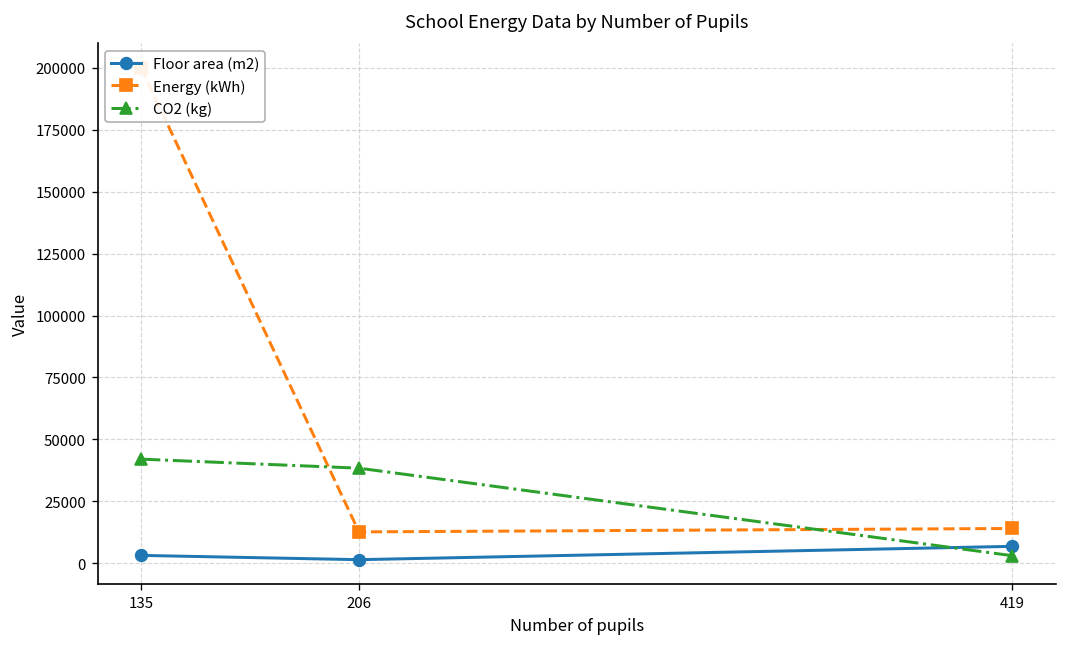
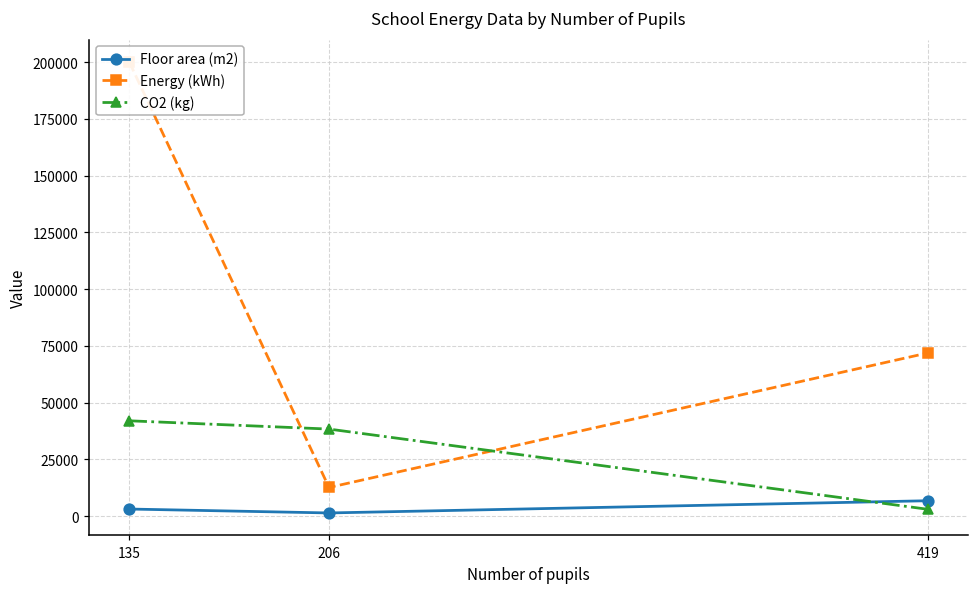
Energy (kWh), 419: 14000 -> 72000
